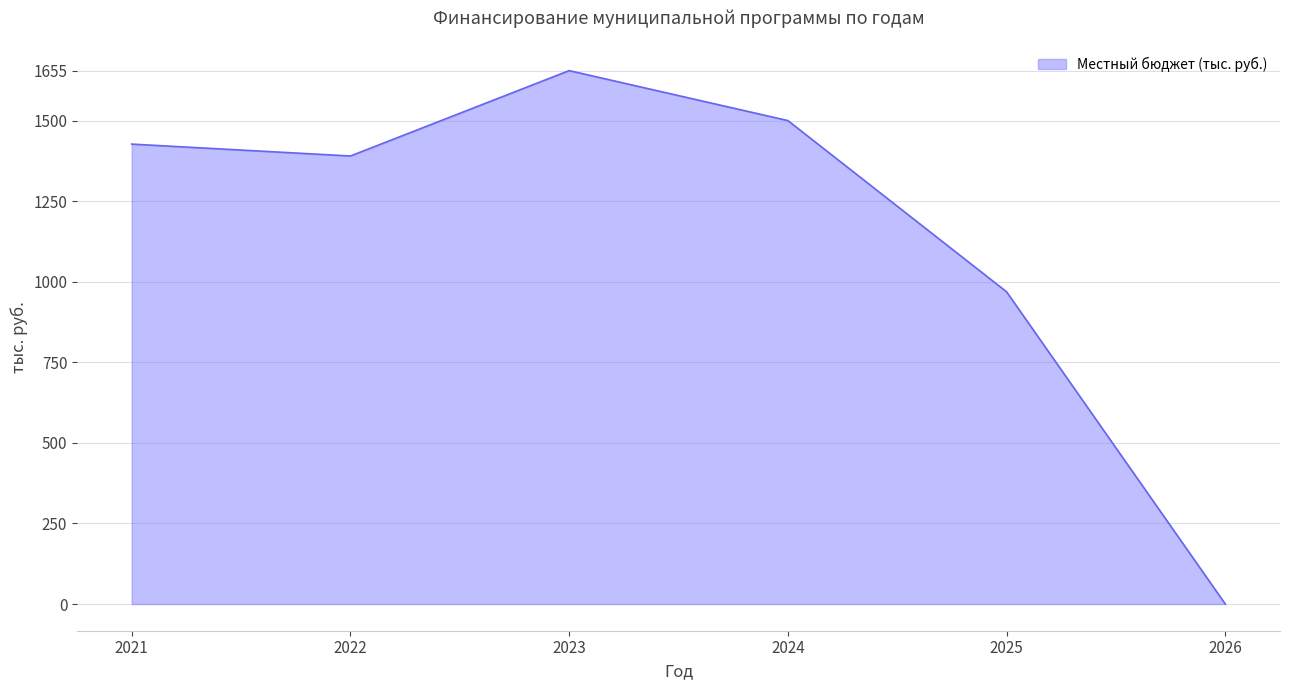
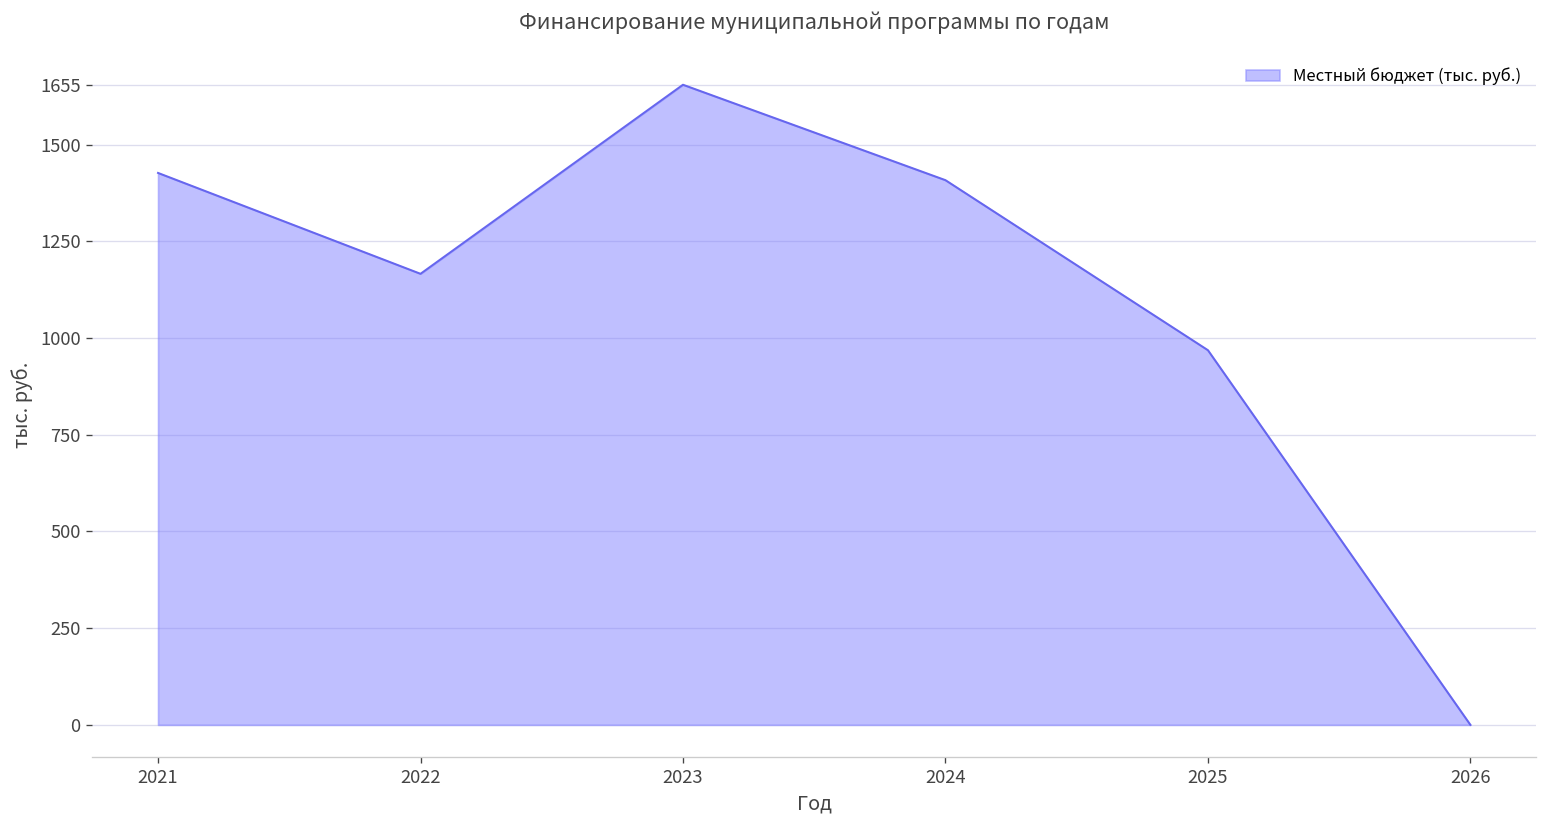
2022: 1390 -> 1170
2024: 1500 -> 1410
